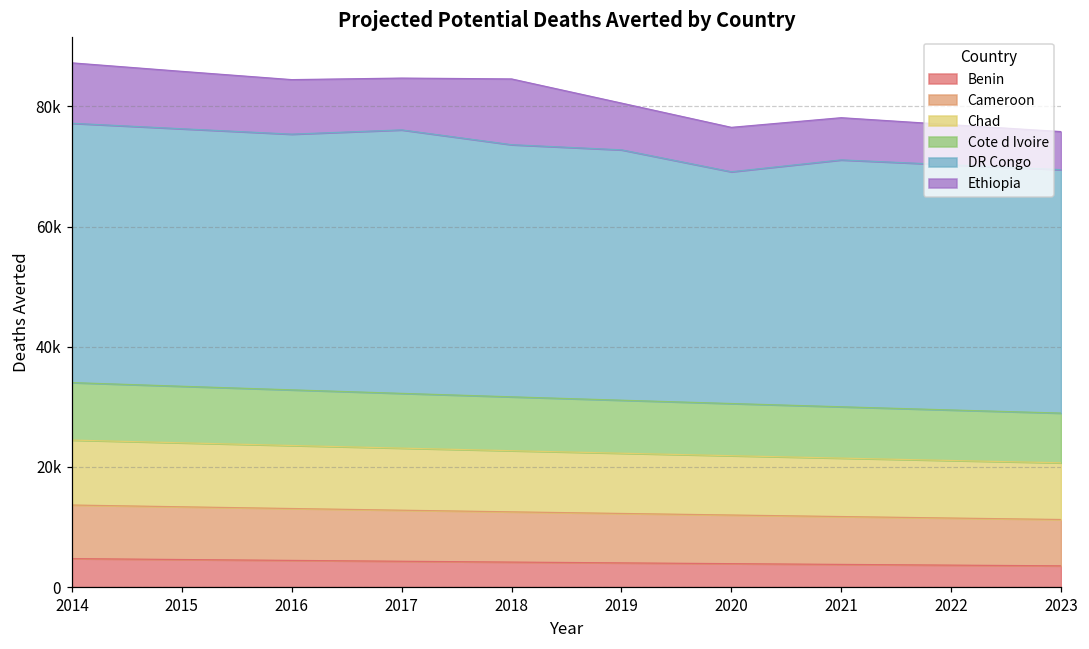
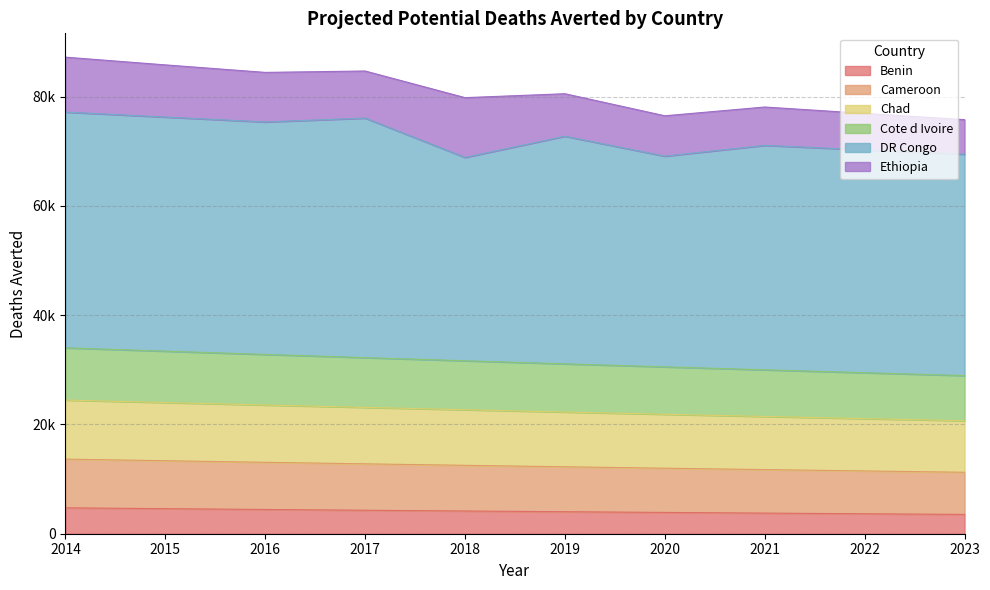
DR Congo, 2018: 42000 -> 37000
